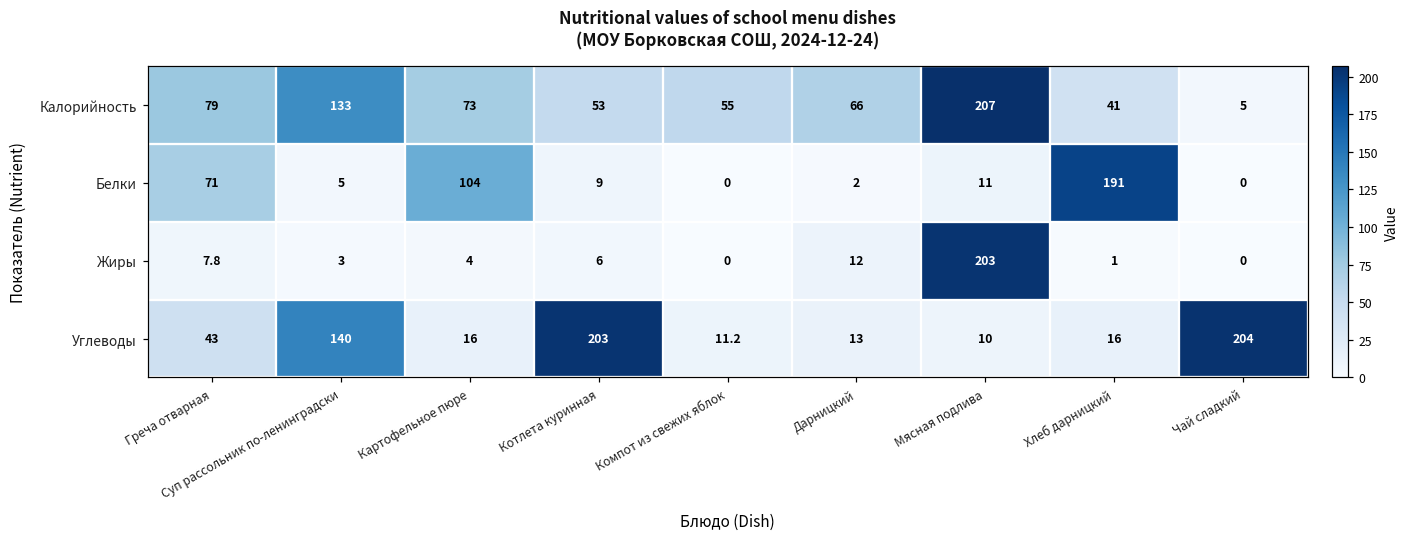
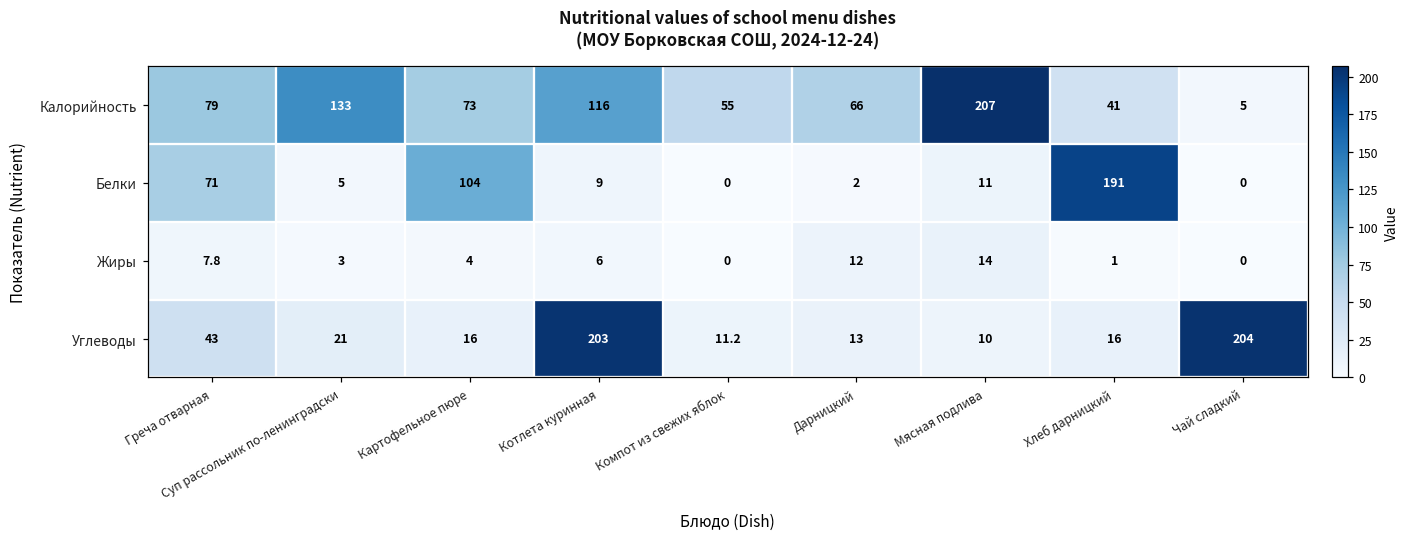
Калорийность, Котлета куринная: 53 -> 116
Жиры, Мясная подлива: 203 -> 14
Углеводы, Суп рассольник по-ленинградски: 140 -> 21
